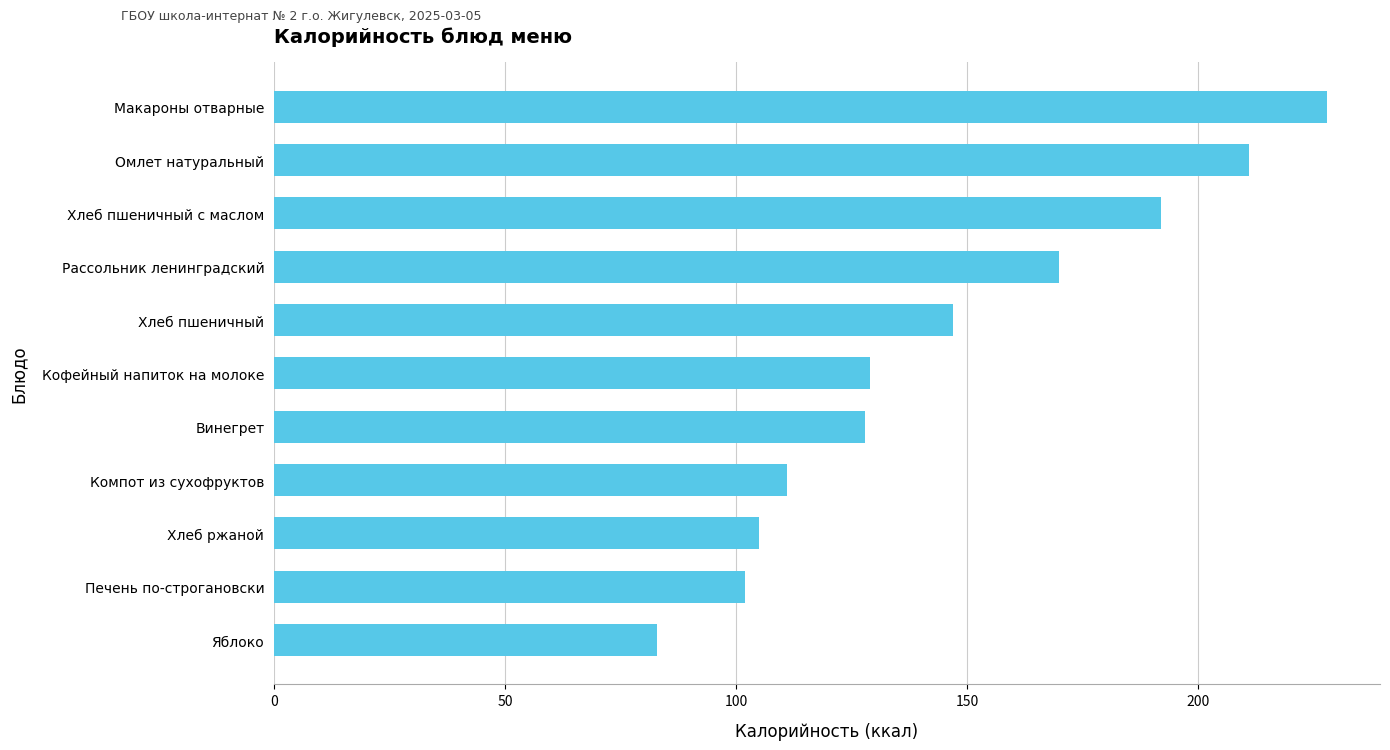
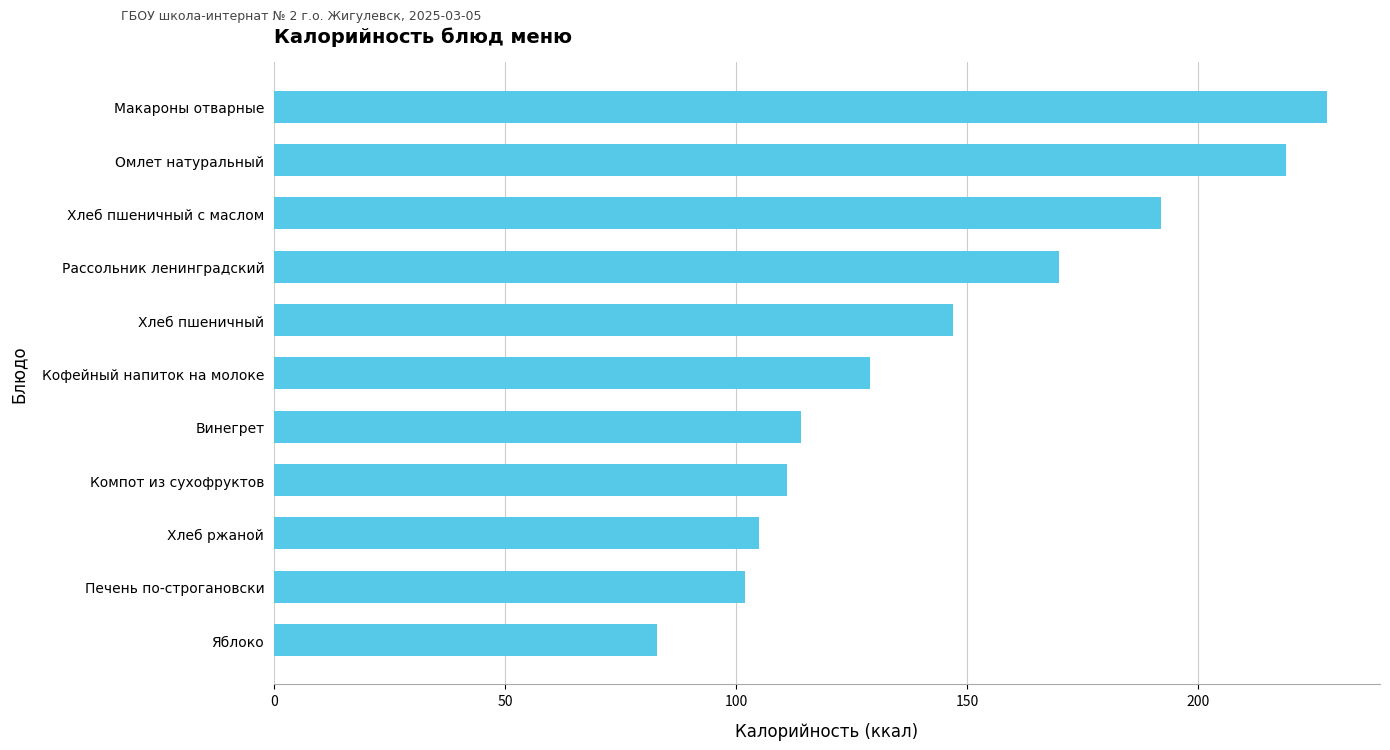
Омлет натуральный: 211 -> 219
Винегрет: 128 -> 114
